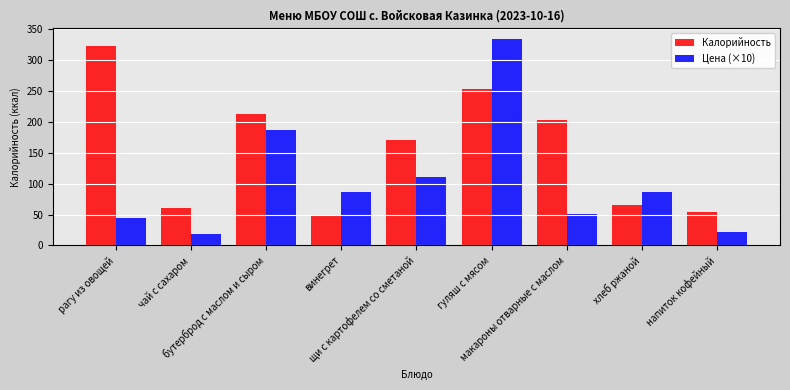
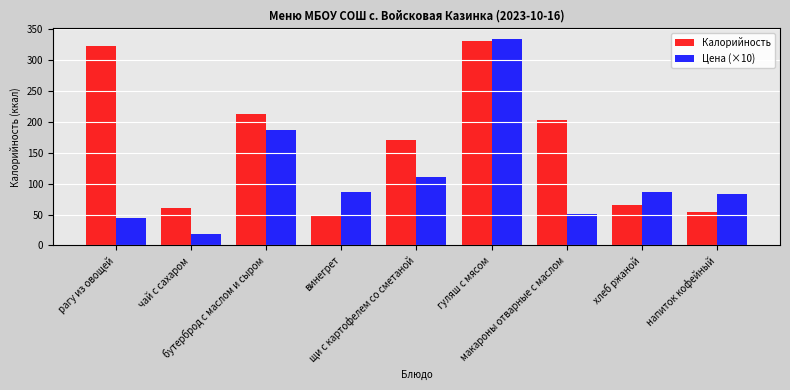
Калорийность, гуляш с мясом: 250 -> 330
Цена (×10), напиток кофейный: 20 -> 80
